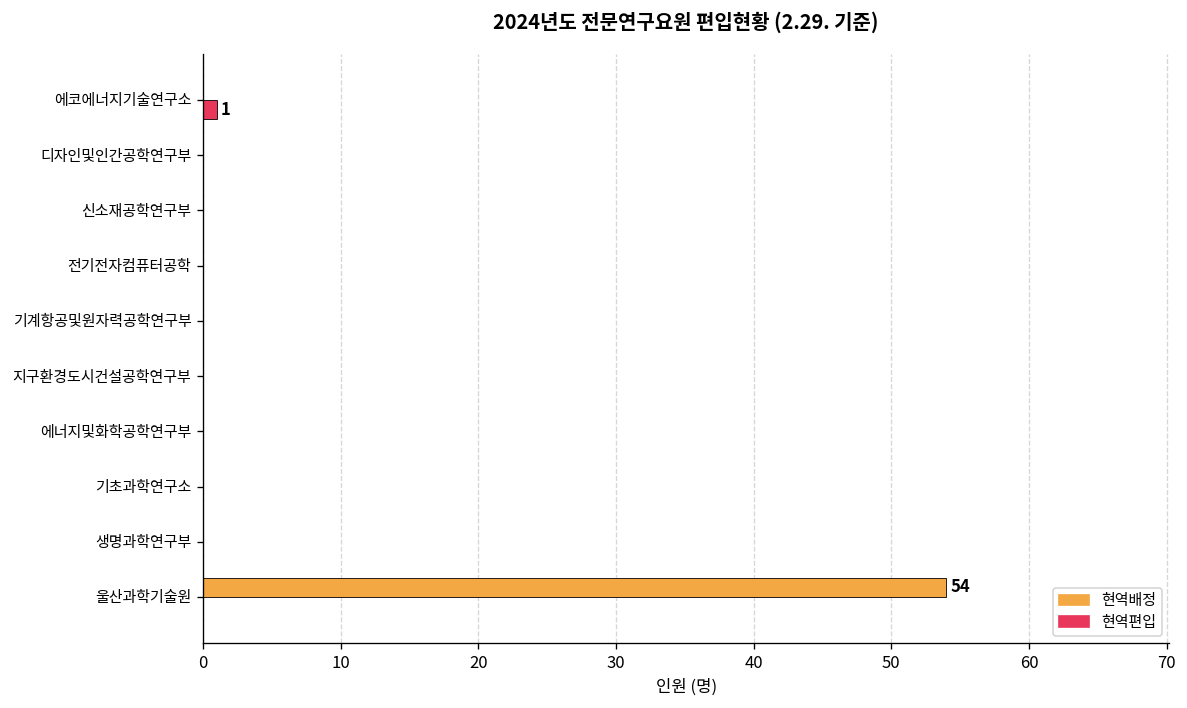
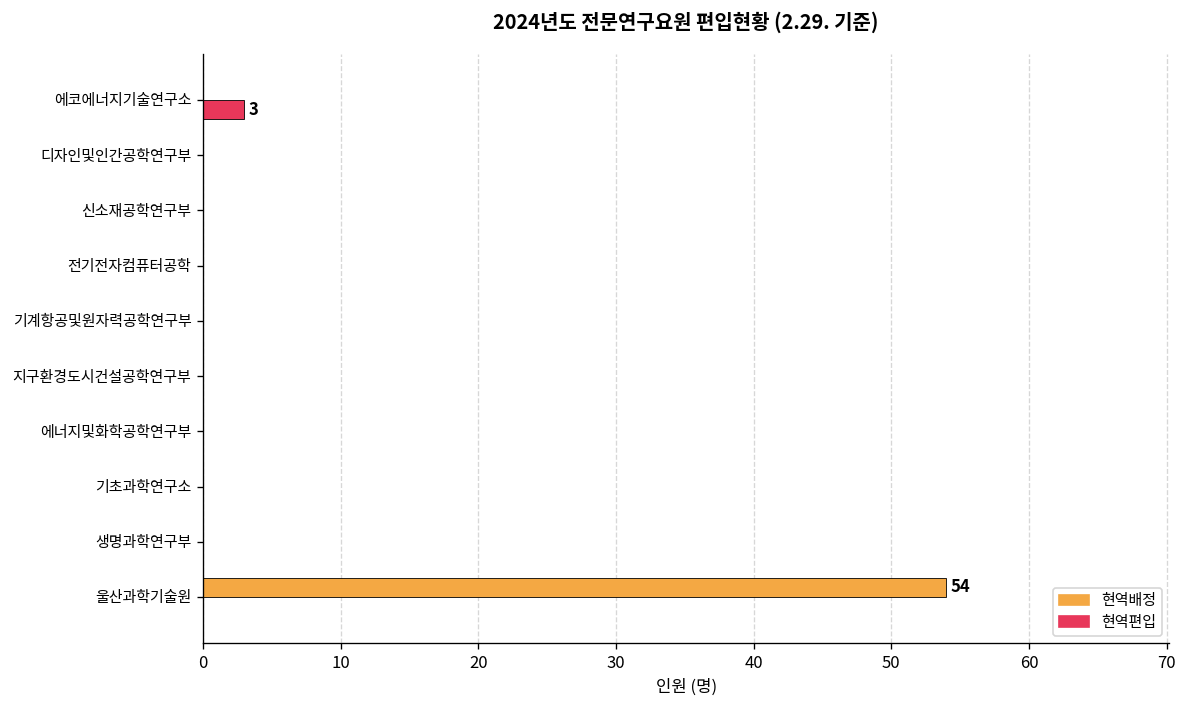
현역편입, 에코에너지기술연구소: 1 -> 3
